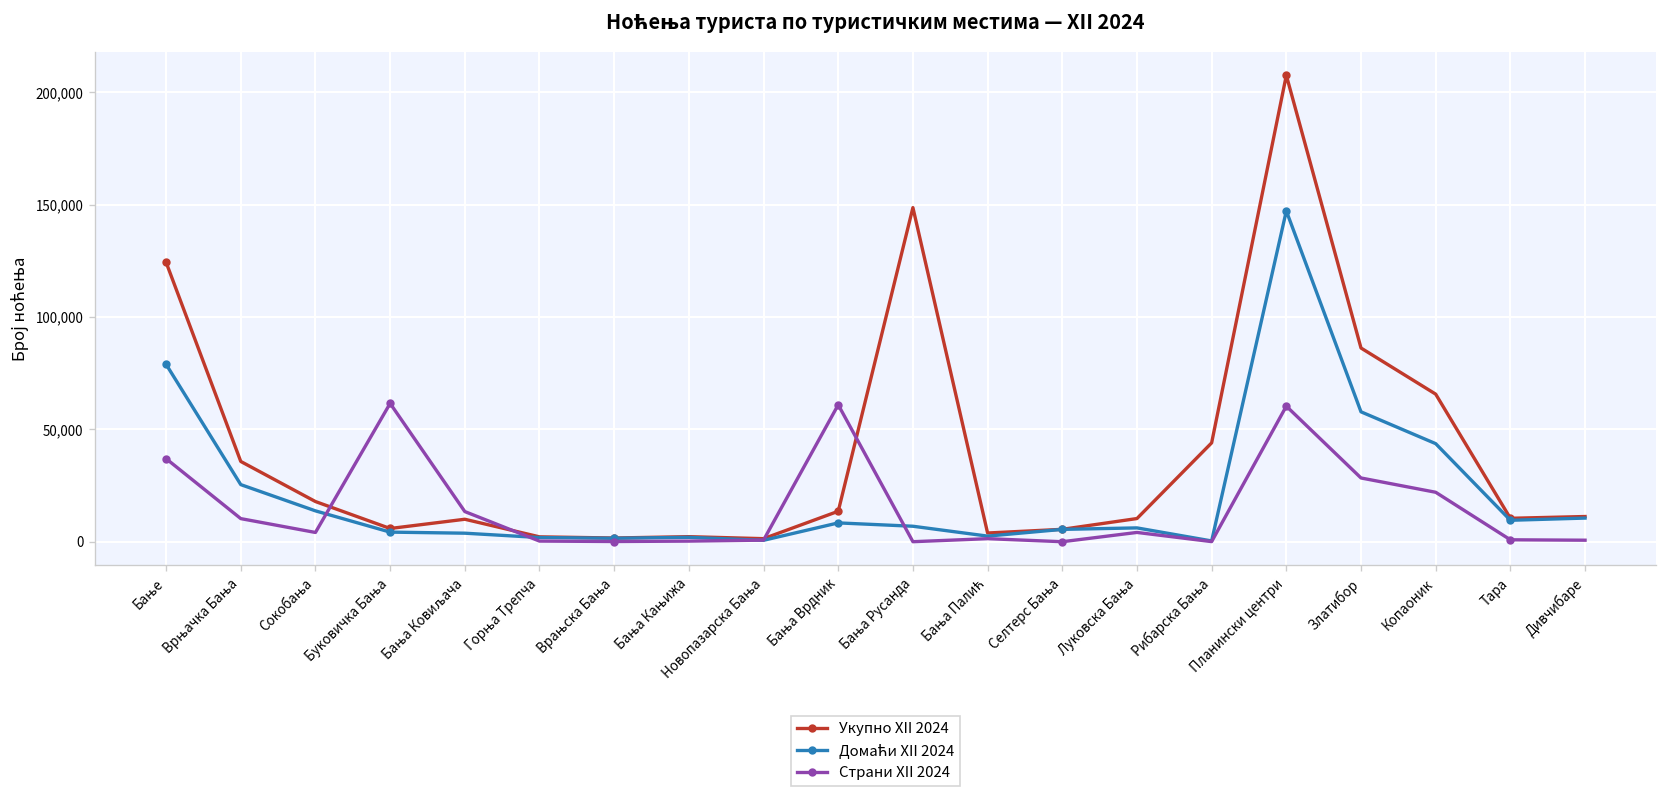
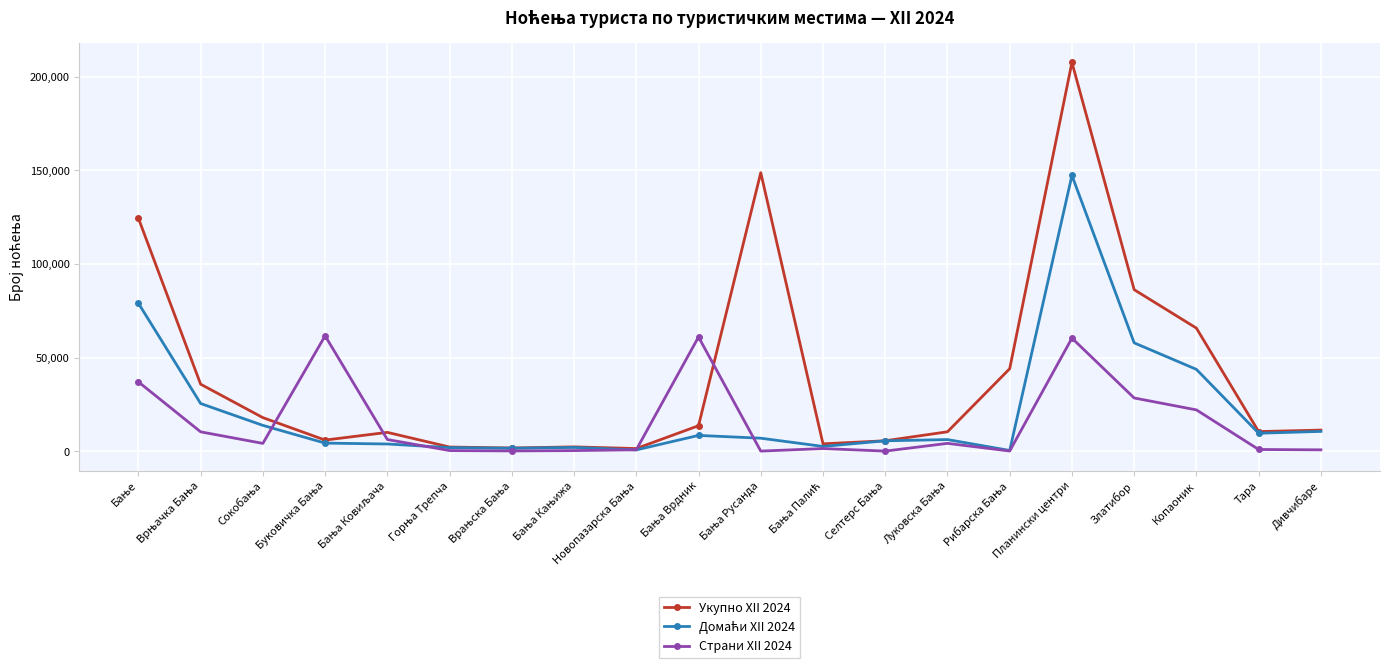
Страни XII 2024, Бања Ковиљача: 13,000 -> 6,000
